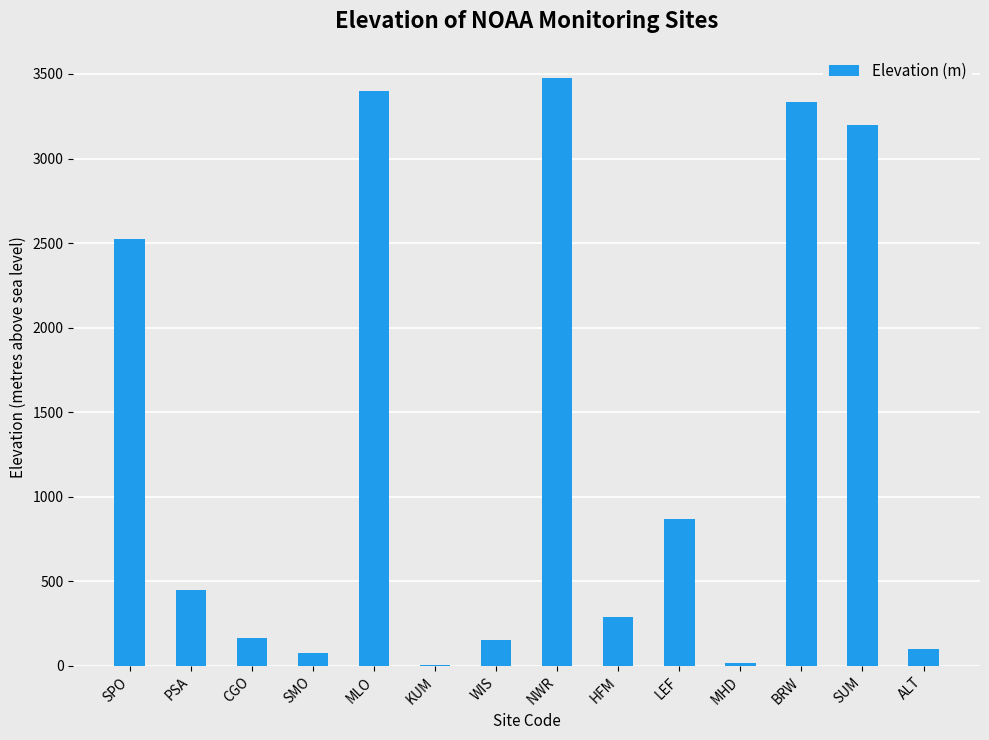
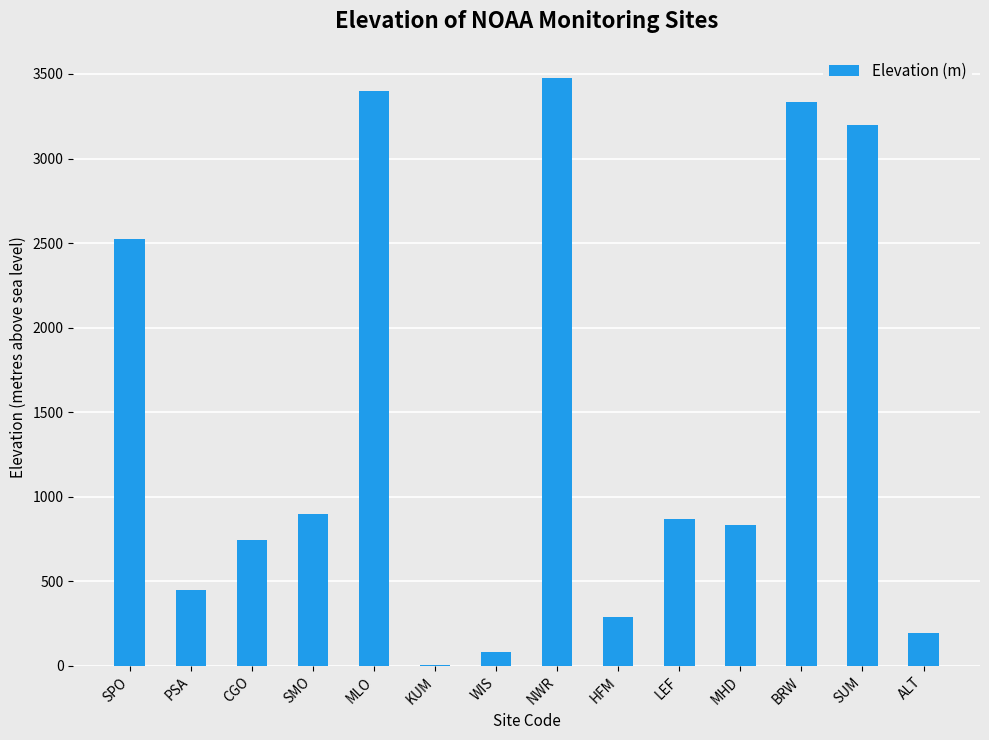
CGO: 160 -> 750
SMO: 80 -> 900
WIS: 150 -> 80
MHD: 20 -> 830
ALT: 100 -> 200
